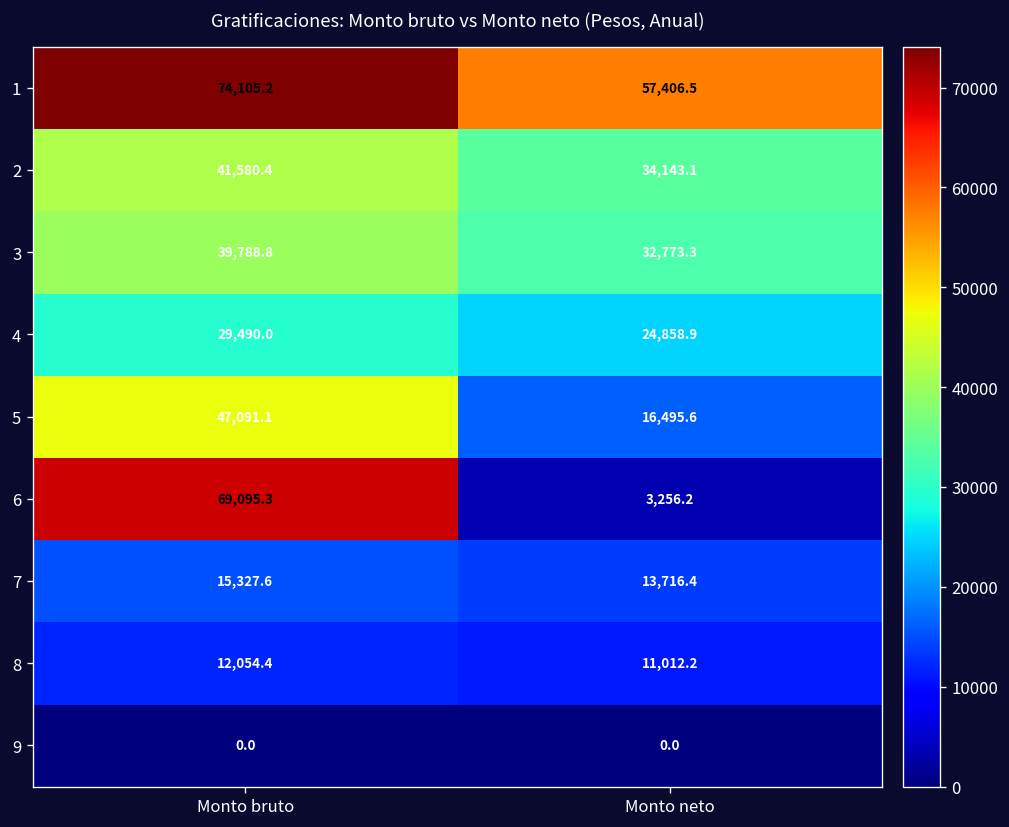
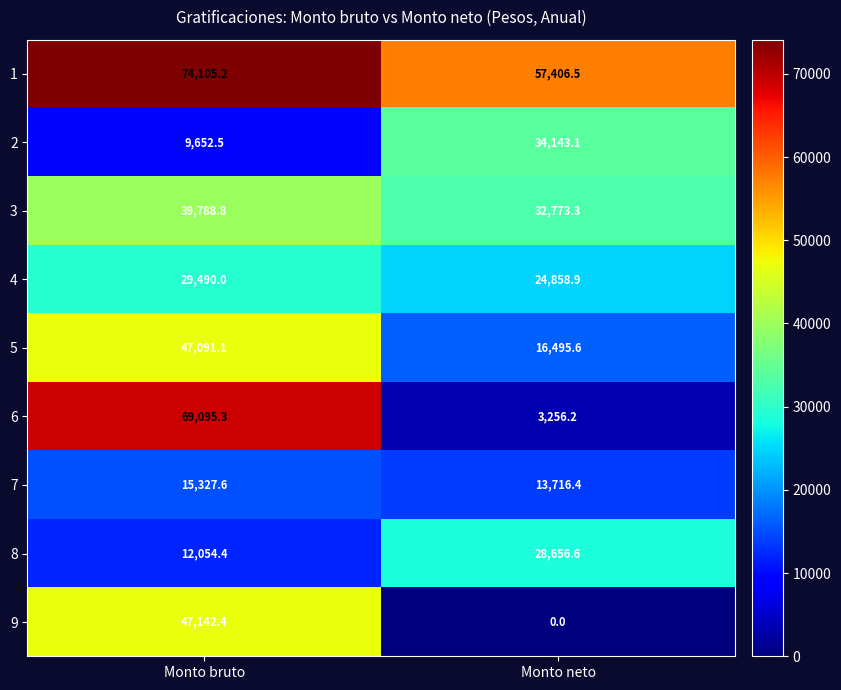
2, Monto bruto: 41,580.4 -> 9,652.5
8, Monto neto: 11,012.2 -> 28,656.6
9, Monto bruto: 0.0 -> 47,142.4
